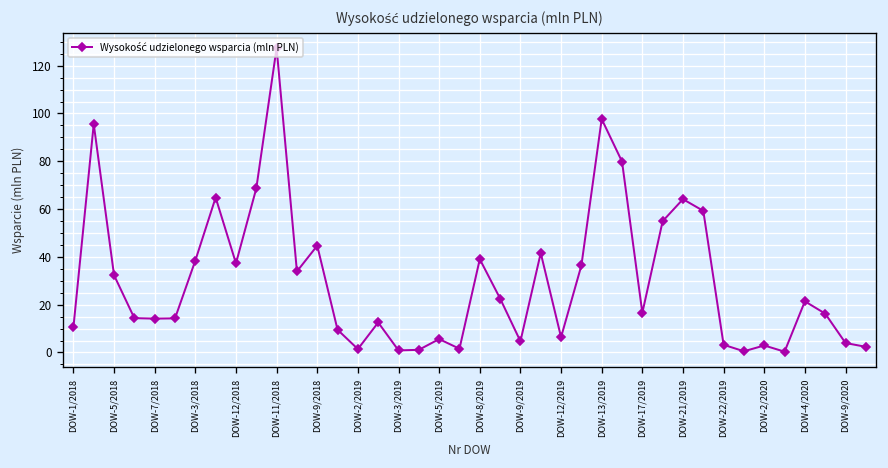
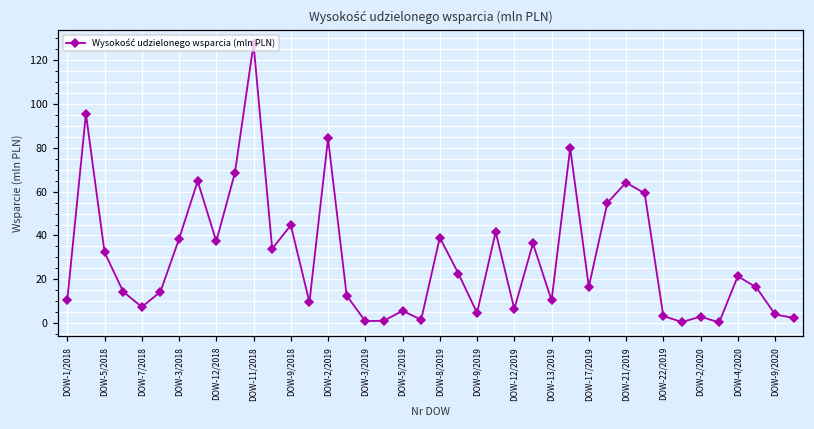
DOW-7/2018: 14 -> 7
DOW-2/2019: 1 -> 84
DOW-13/2019: 98 -> 10
